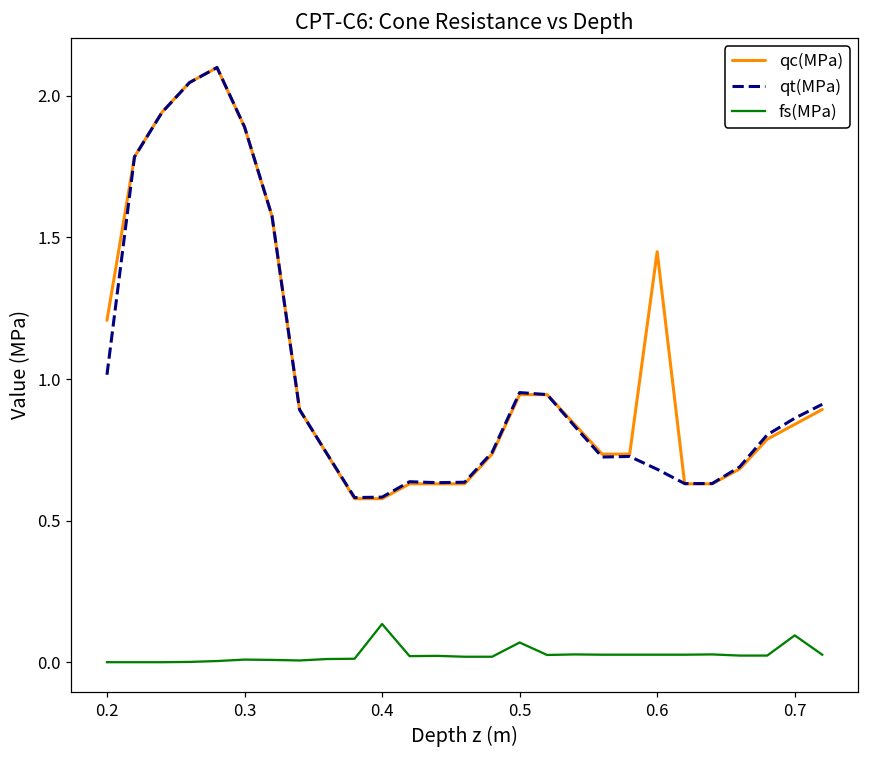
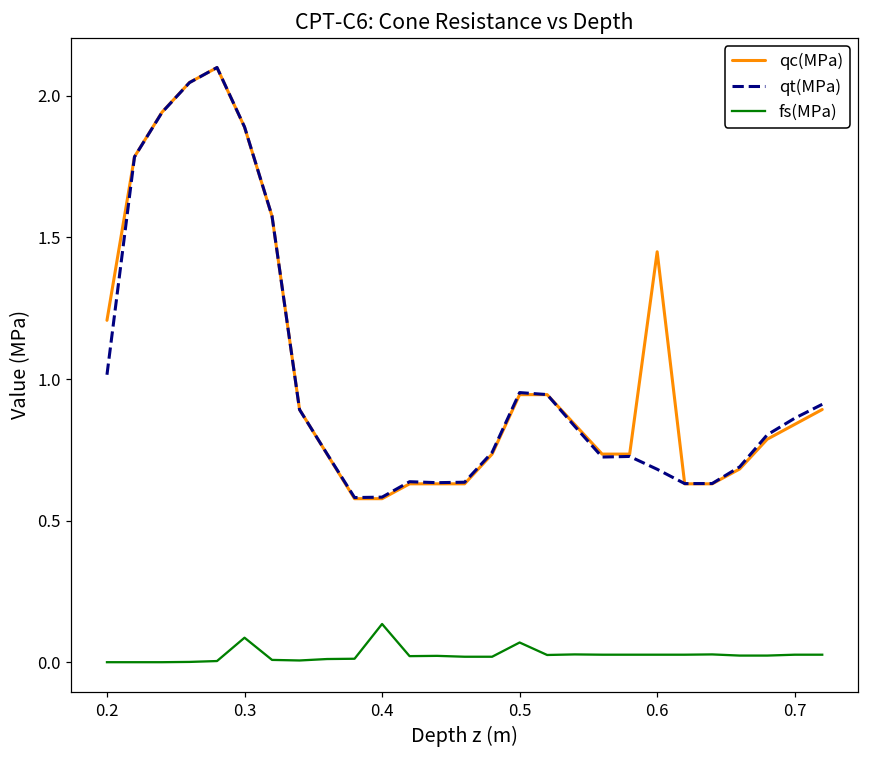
fs(MPa), 0.3: 0.01 -> 0.09
fs(MPa), 0.7: 0.09 -> 0.03
